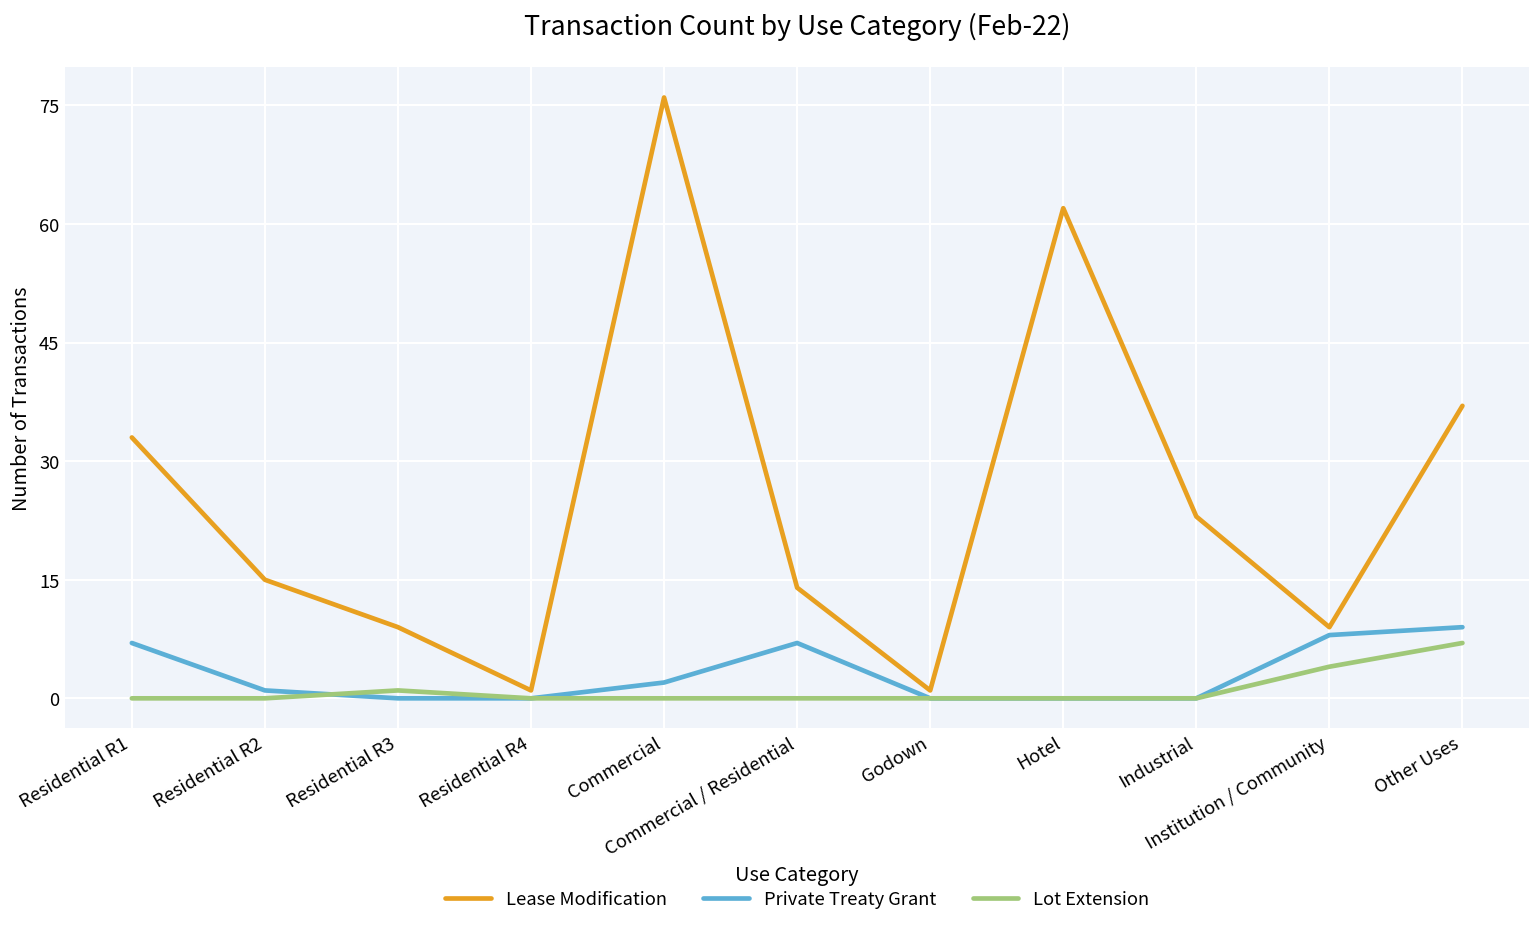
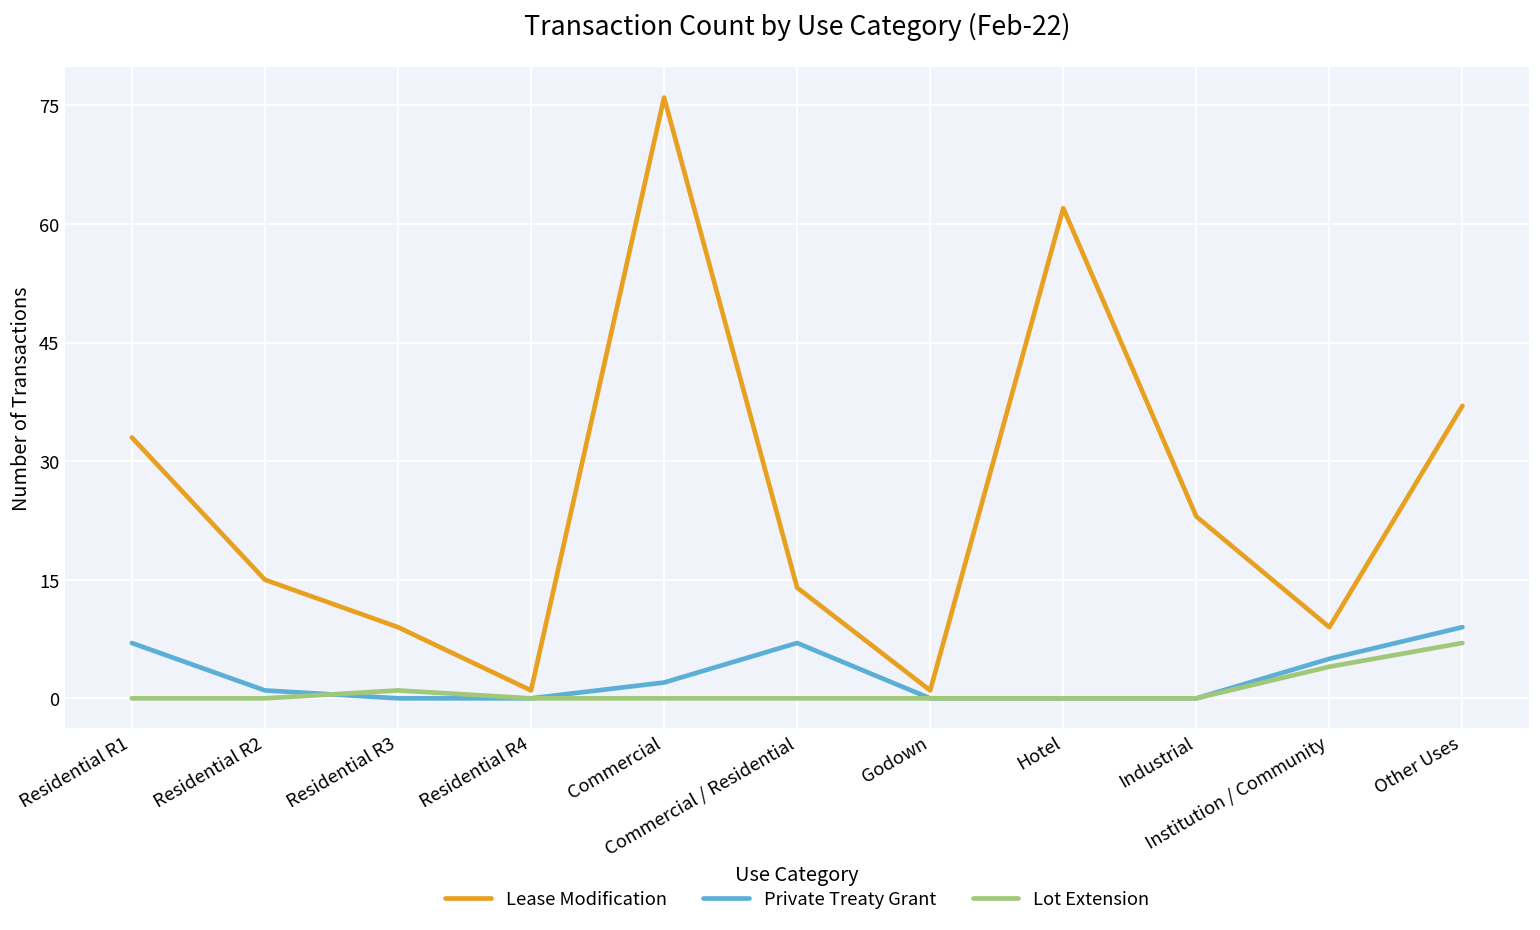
Private Treaty Grant, Institution / Community: 8 -> 5
